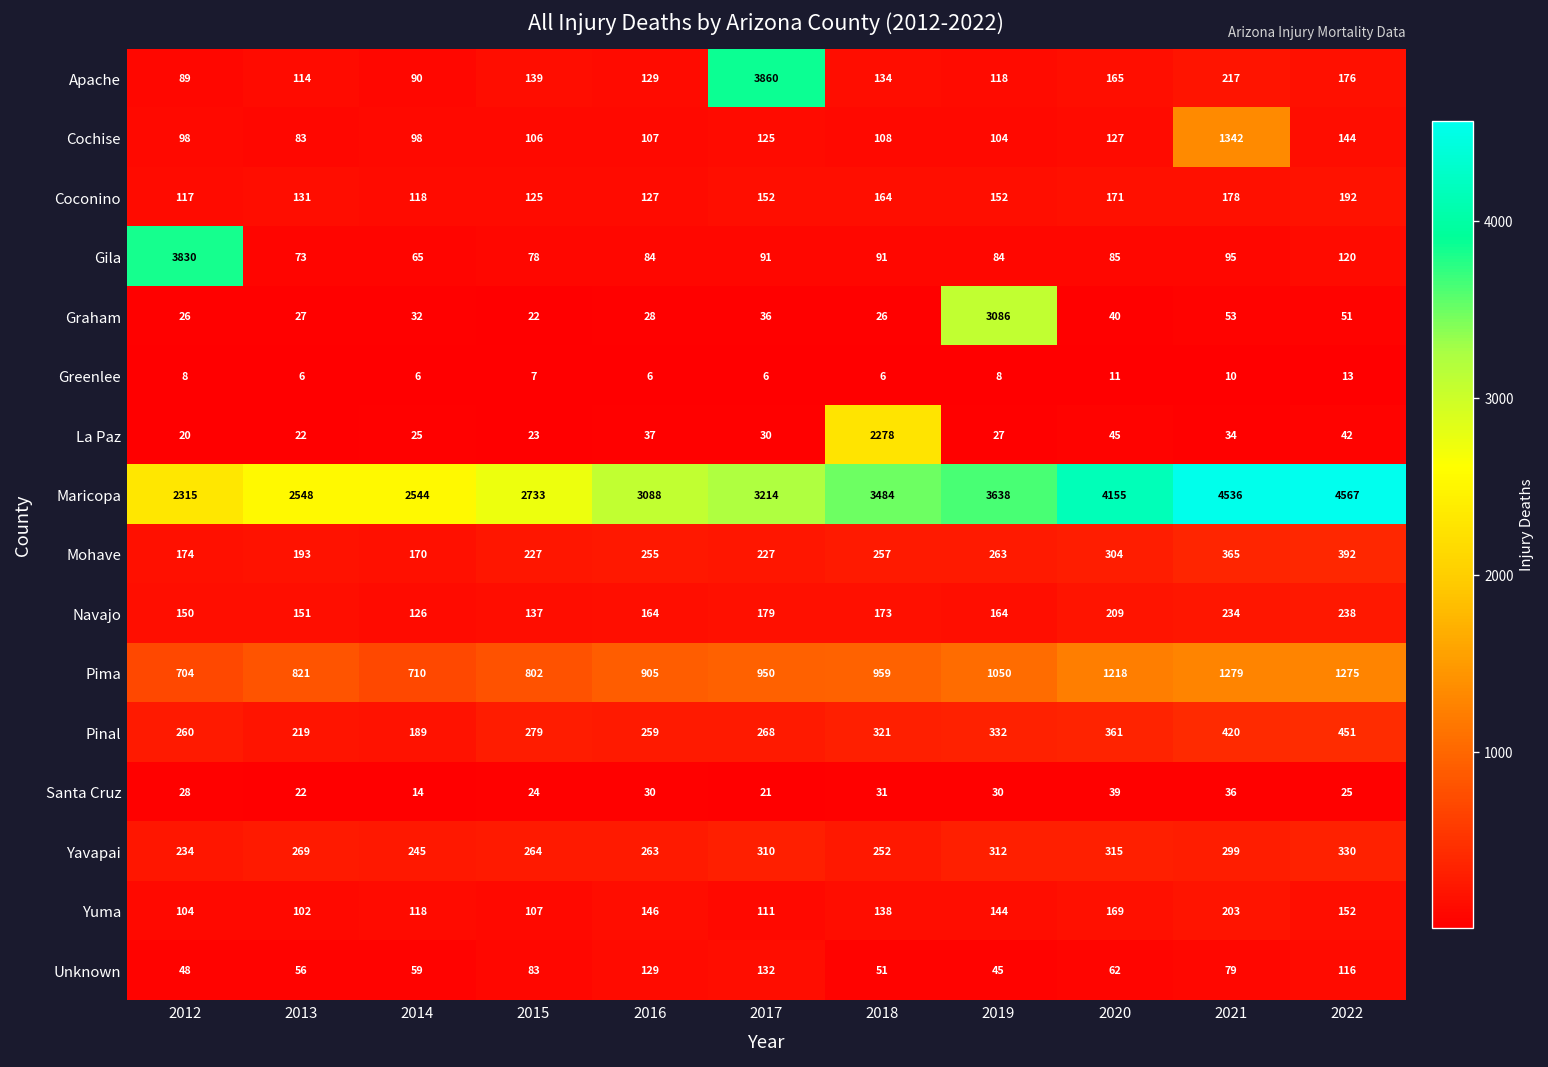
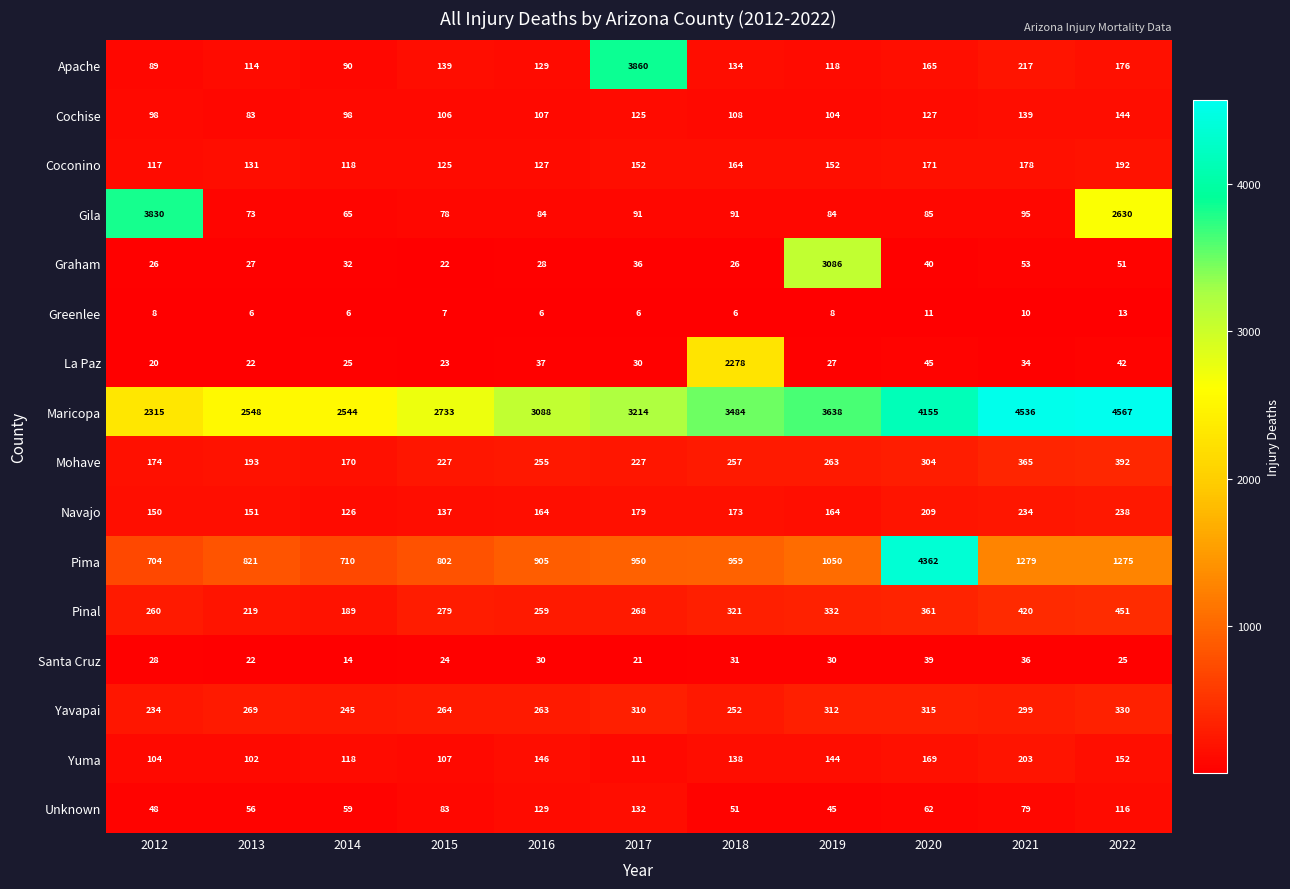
Cochise, 2021: 1342 -> 139
Gila, 2022: 120 -> 2630
Pima, 2020: 1218 -> 4362
